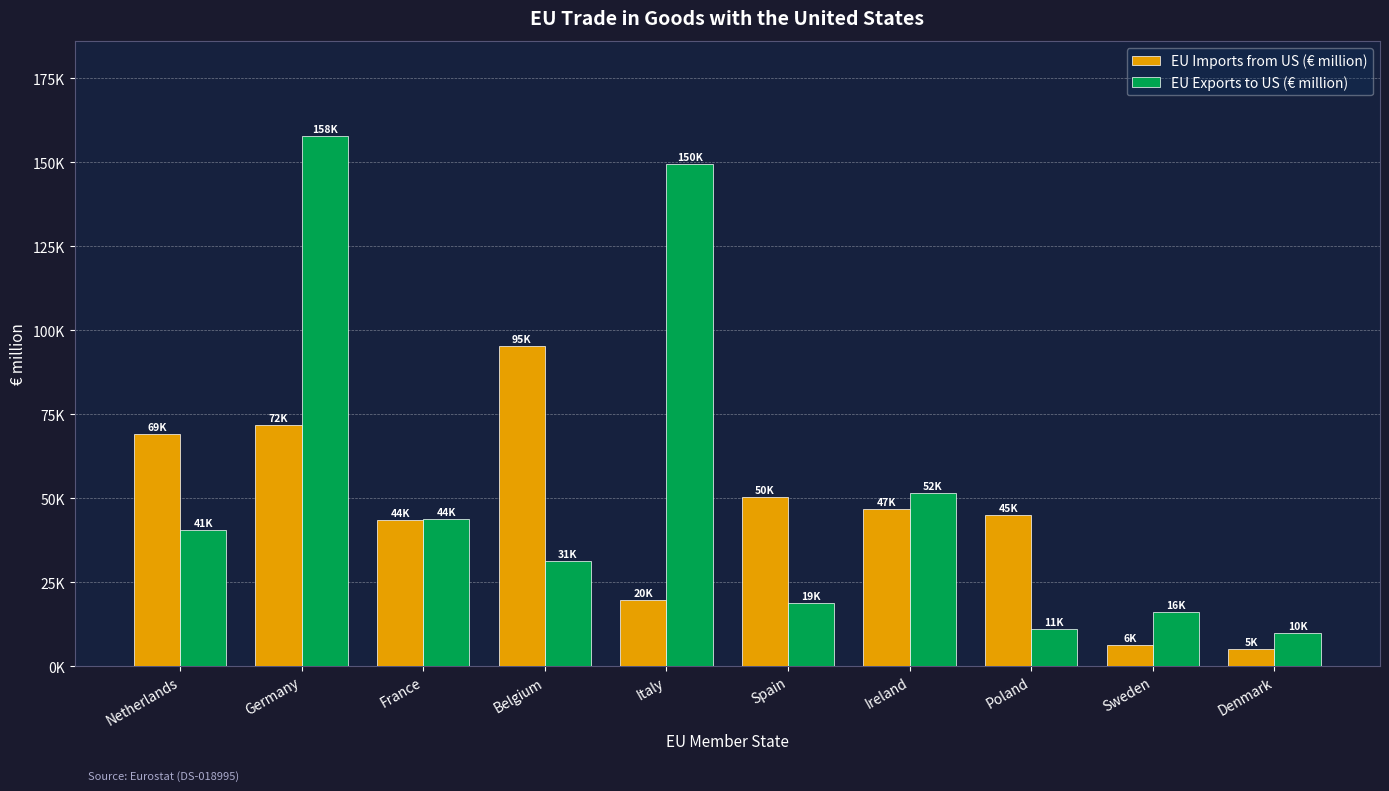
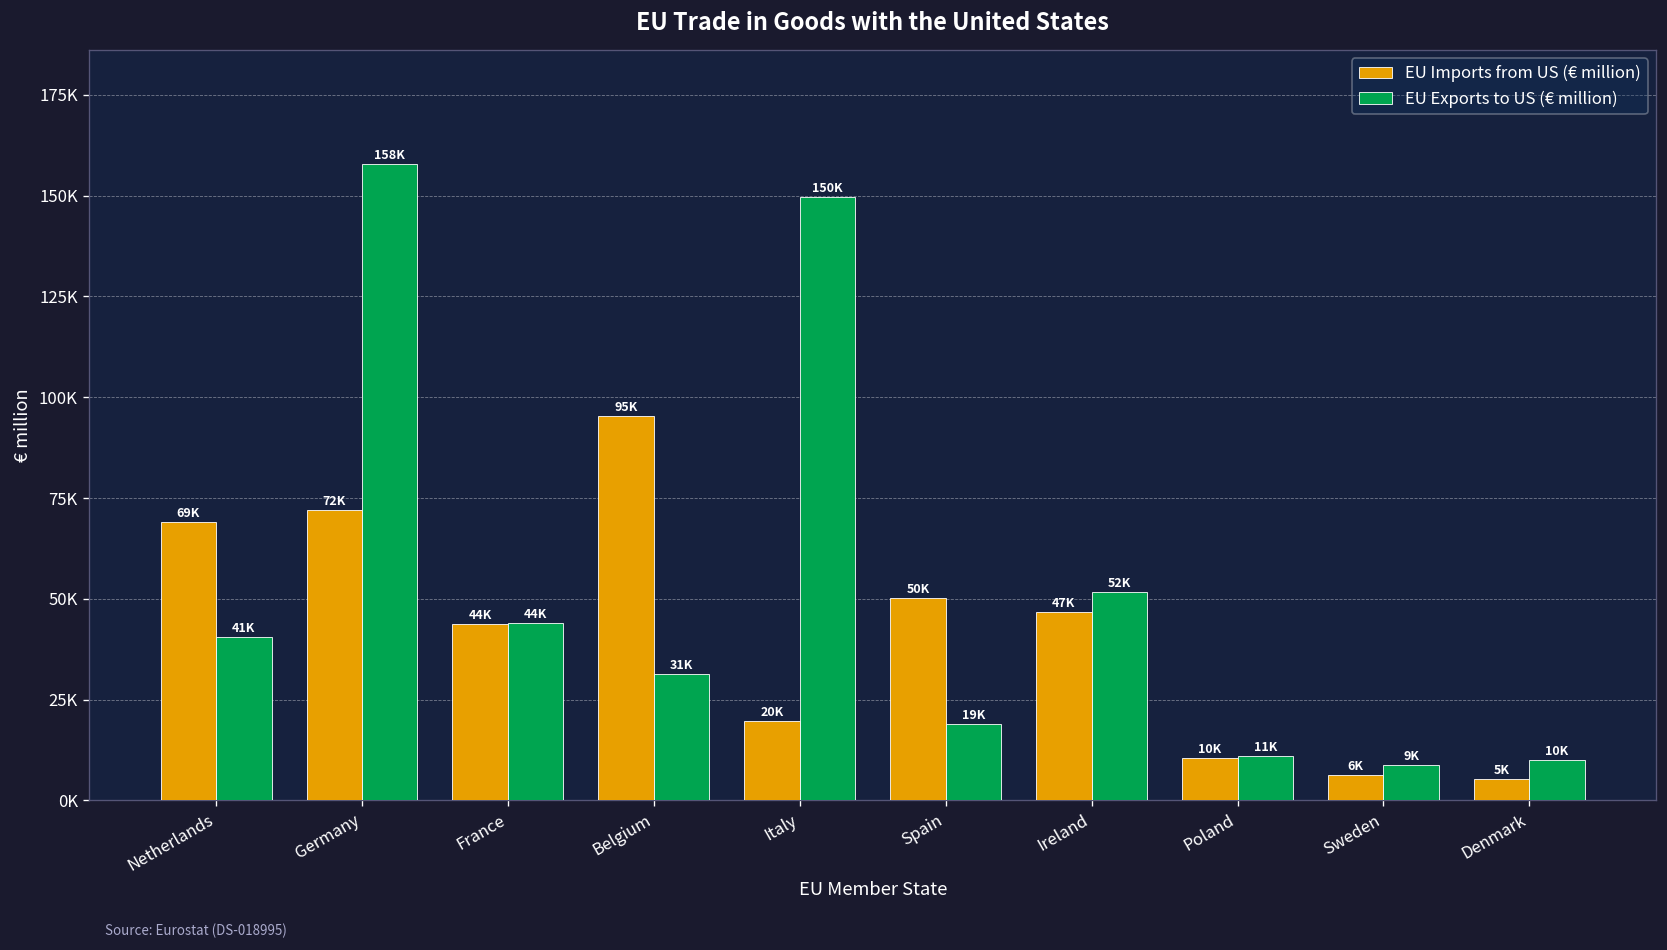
EU Imports from US (€ million), Poland: 45K -> 10K
EU Exports to US (€ million), Sweden: 16K -> 9K
